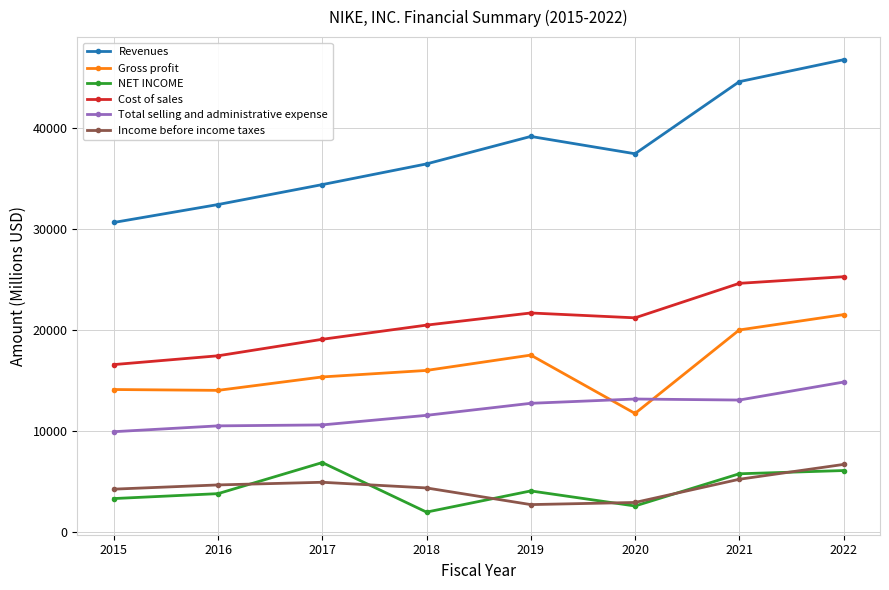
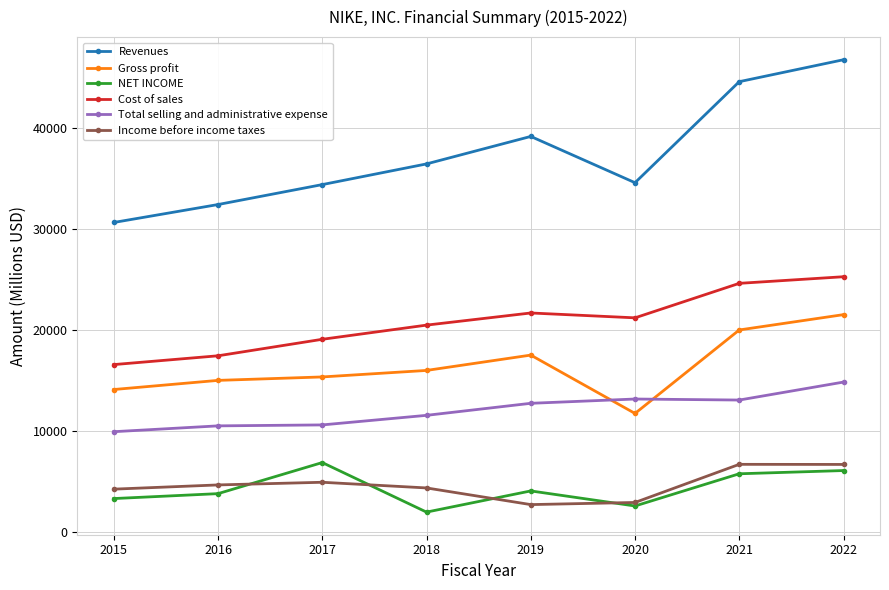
Gross profit, 2016: 14000 -> 15000
Revenues, 2020: 37400 -> 34500
Income before income taxes, 2021: 5200 -> 6700
